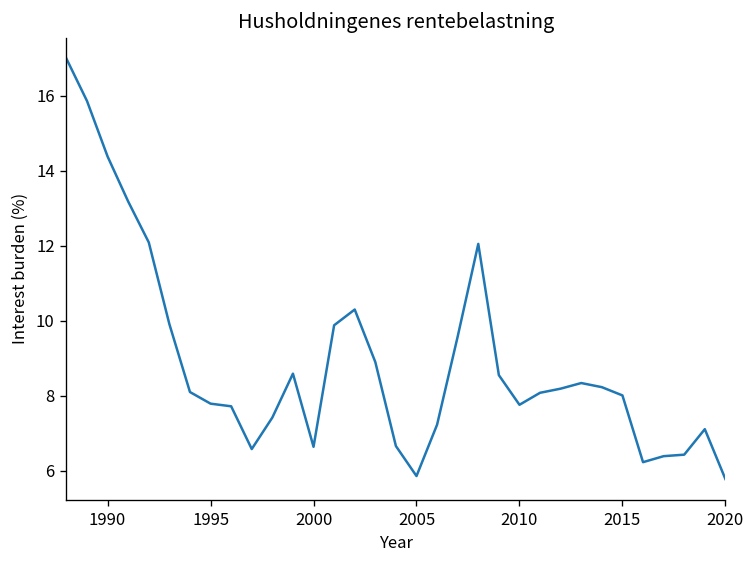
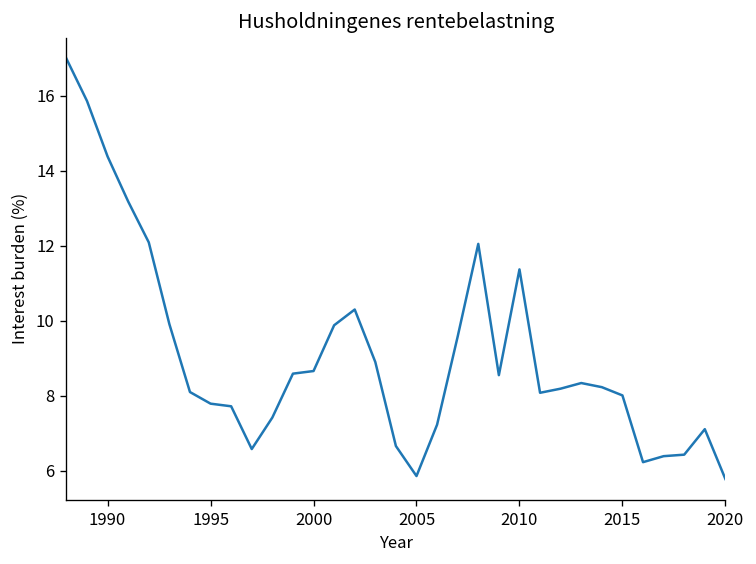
2000: 6.6 -> 8.7
2010: 7.8 -> 11.4
